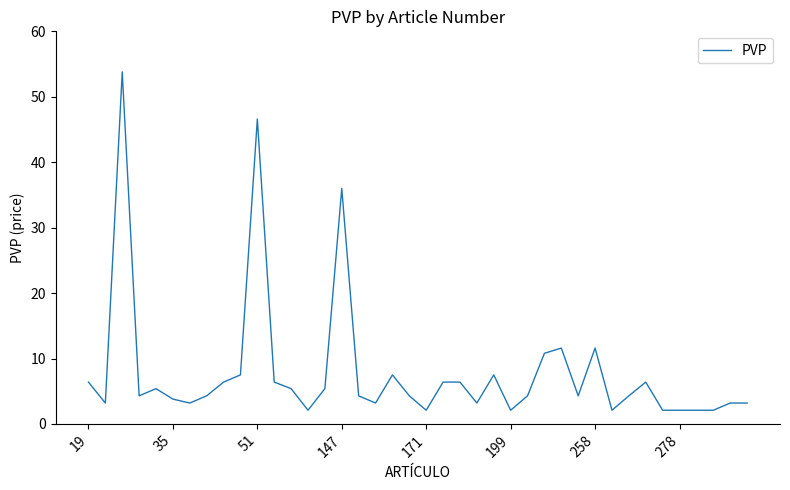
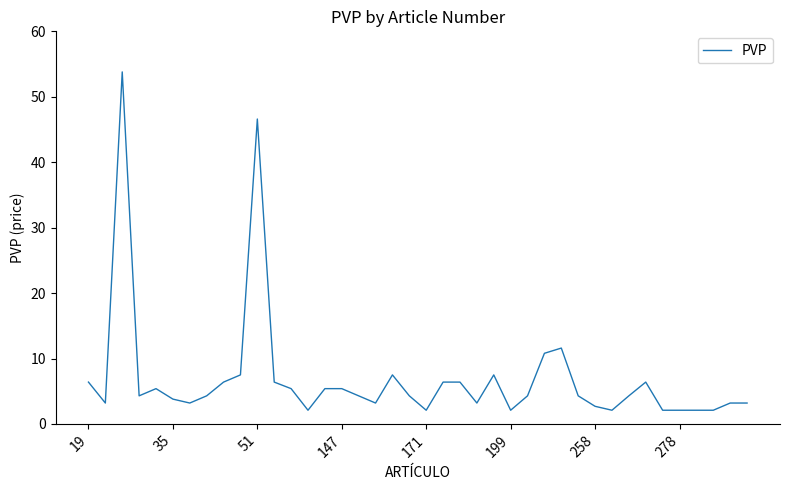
147: 36 -> 5
258: 12 -> 3
